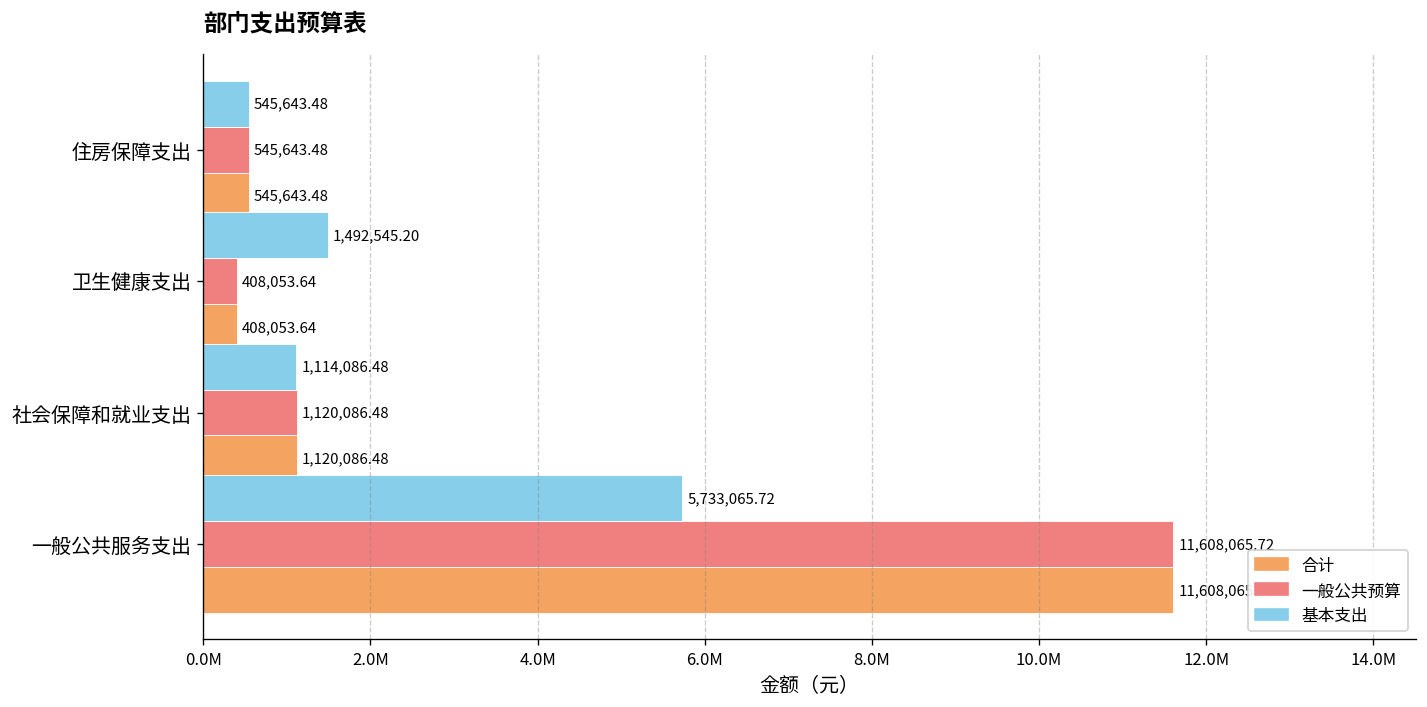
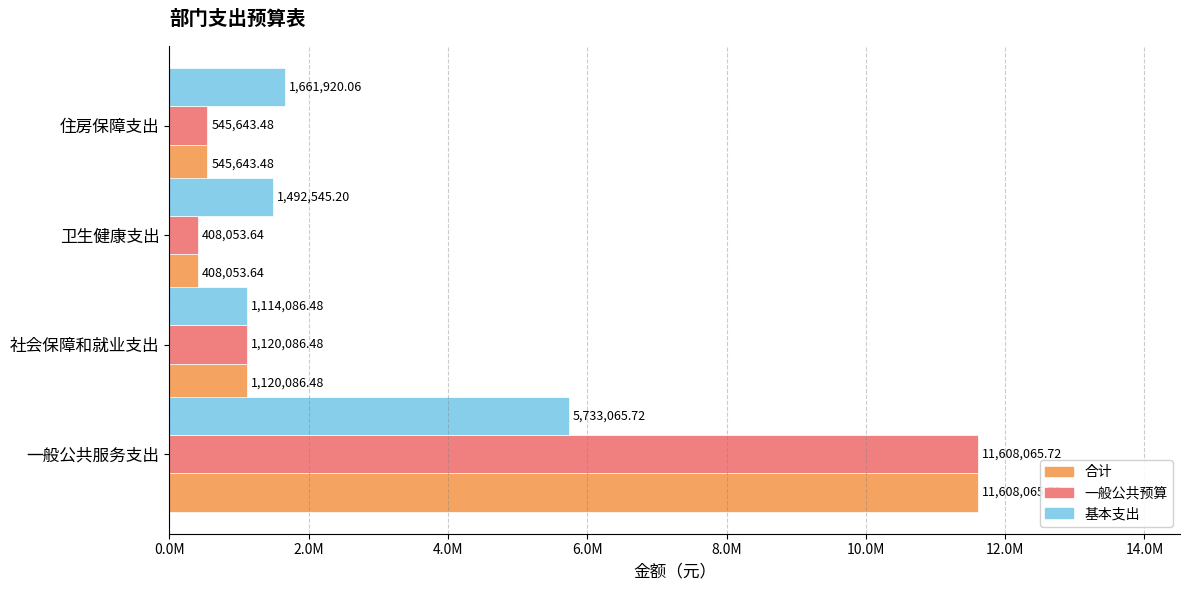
基本支出, 住房保障支出: 545,643.48 -> 1,661,920.06
